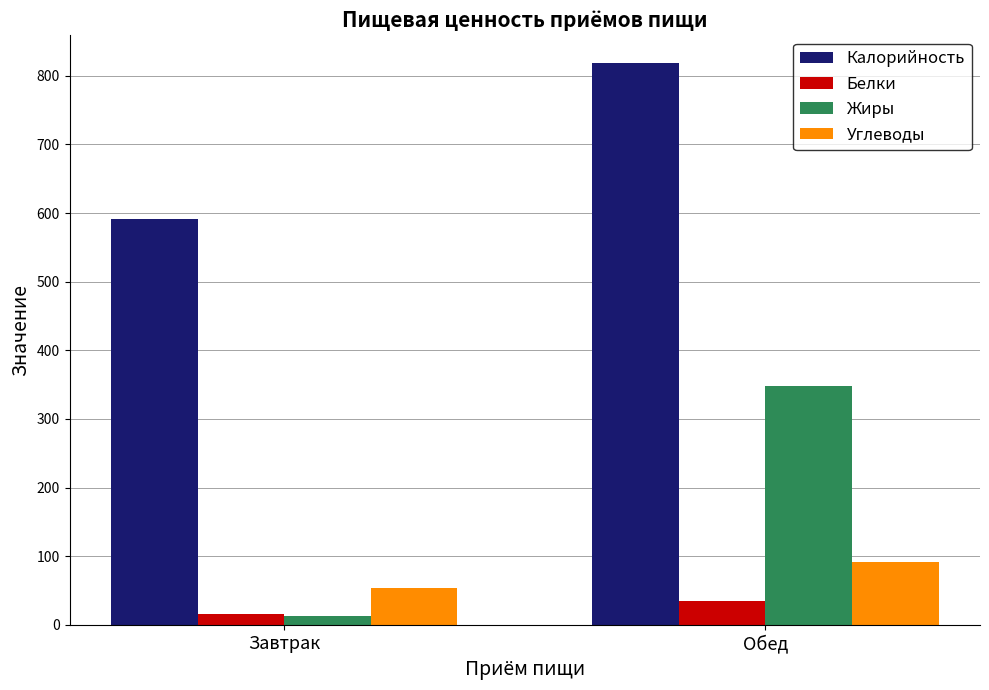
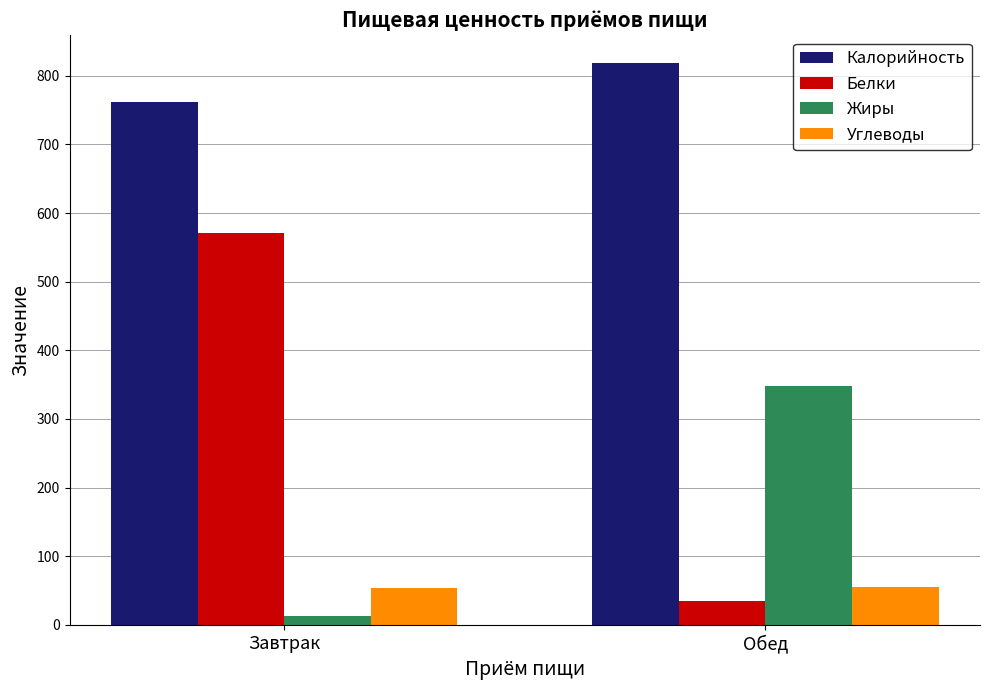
Калорийность, Завтрак: 590 -> 760
Белки, Завтрак: 20 -> 570
Углеводы, Обед: 90 -> 60
